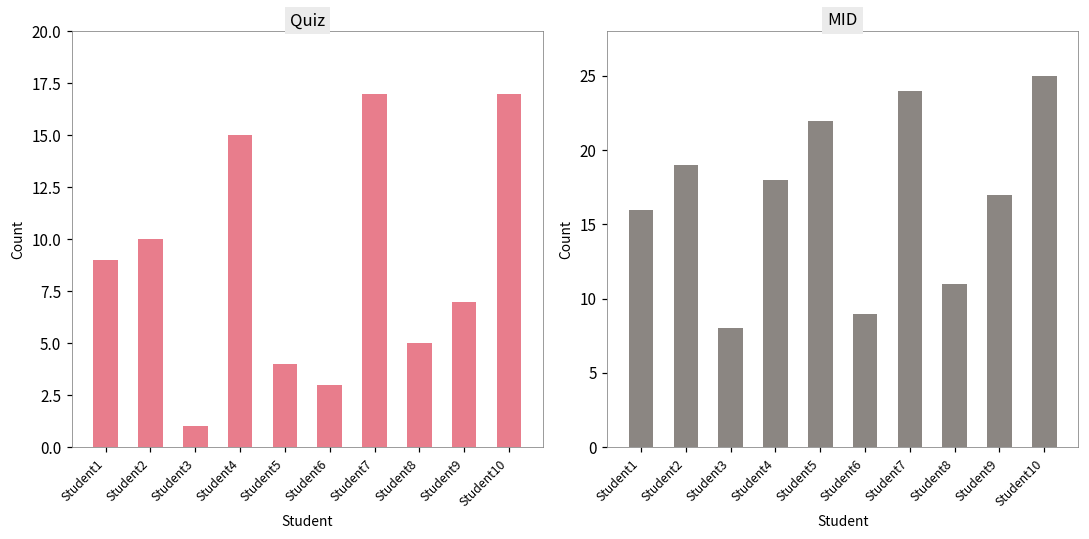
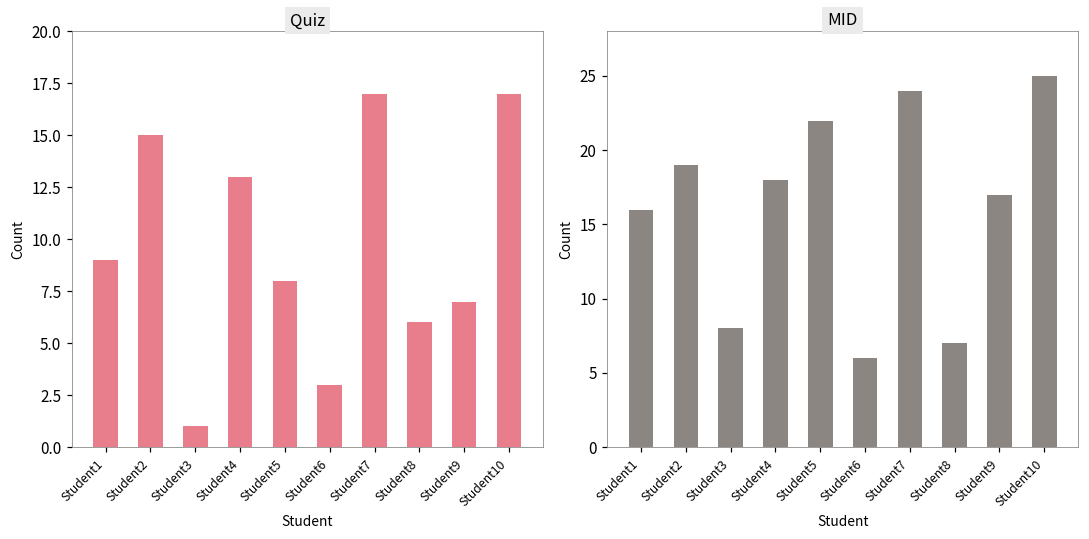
Quiz, Student2: 10 -> 15
Quiz, Student4: 15 -> 13
Quiz, Student5: 4 -> 8
Quiz, Student8: 5 -> 6
MID, Student6: 9 -> 6
MID, Student8: 11 -> 7
